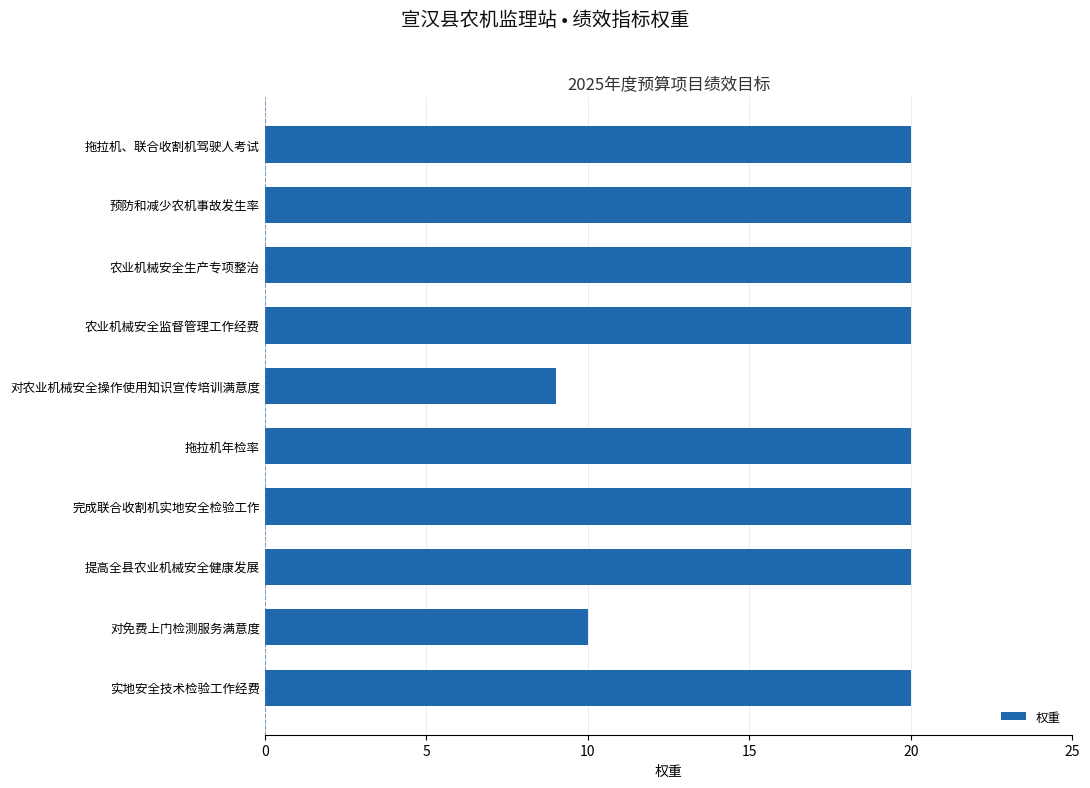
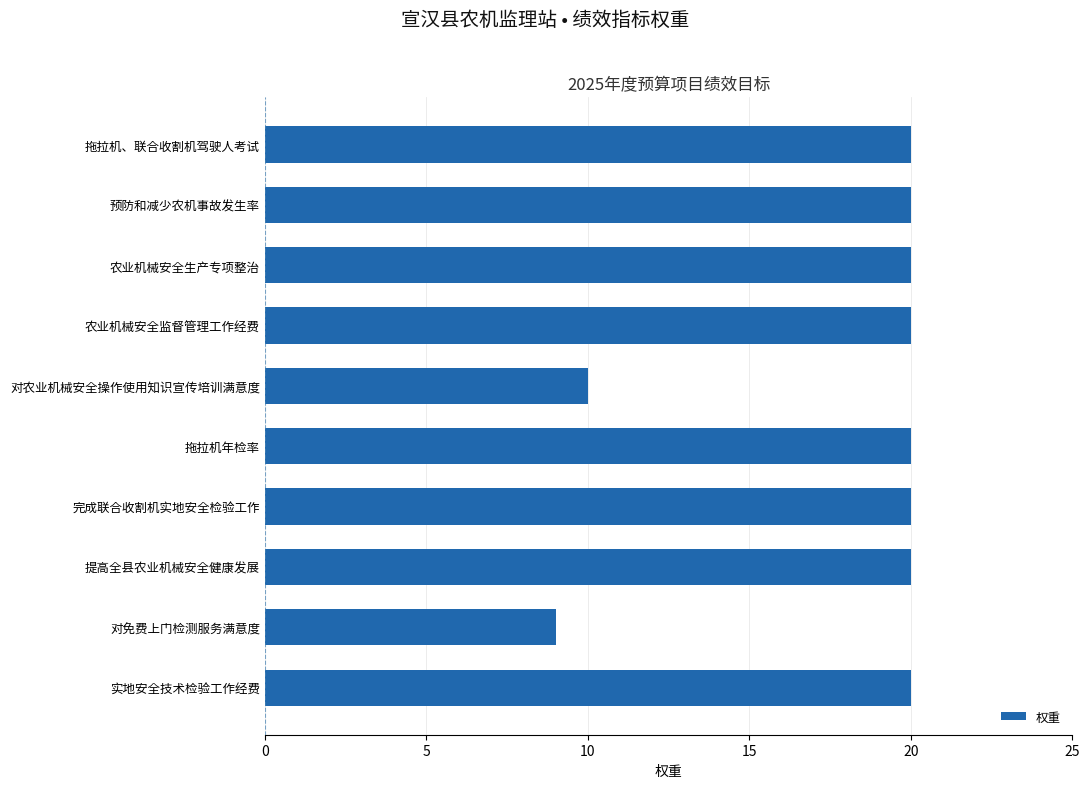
对农业机械安全操作使用知识宣传培训满意度: 9 -> 10
对免费上门检测服务满意度: 10 -> 9
